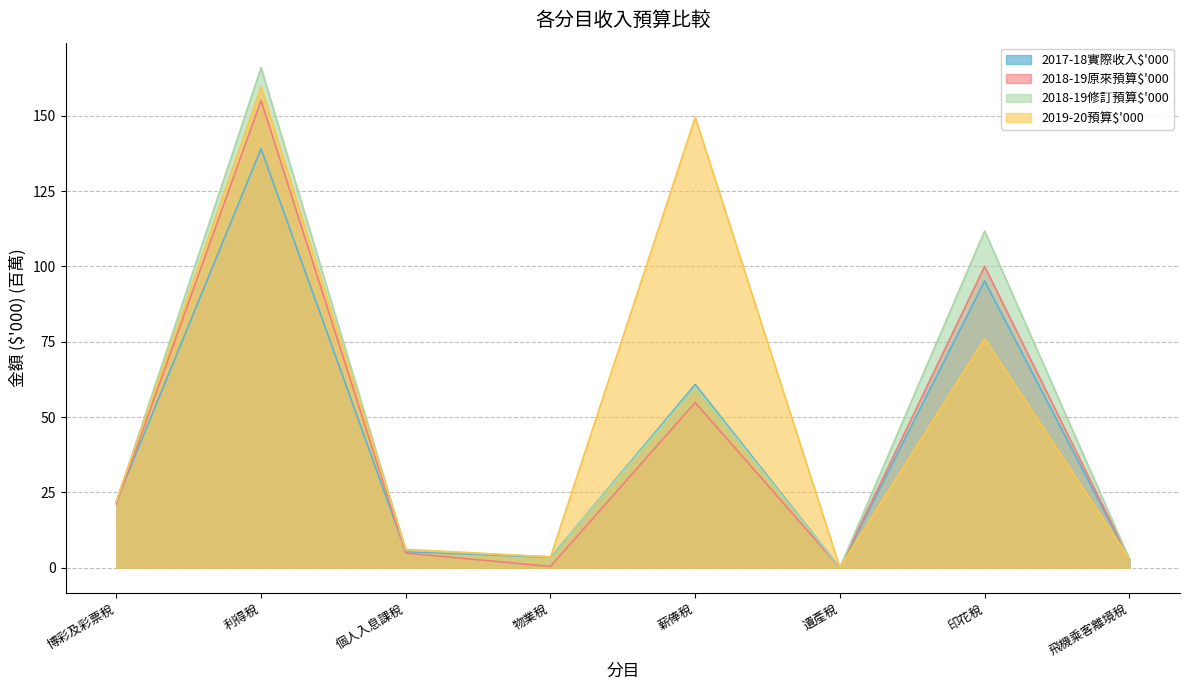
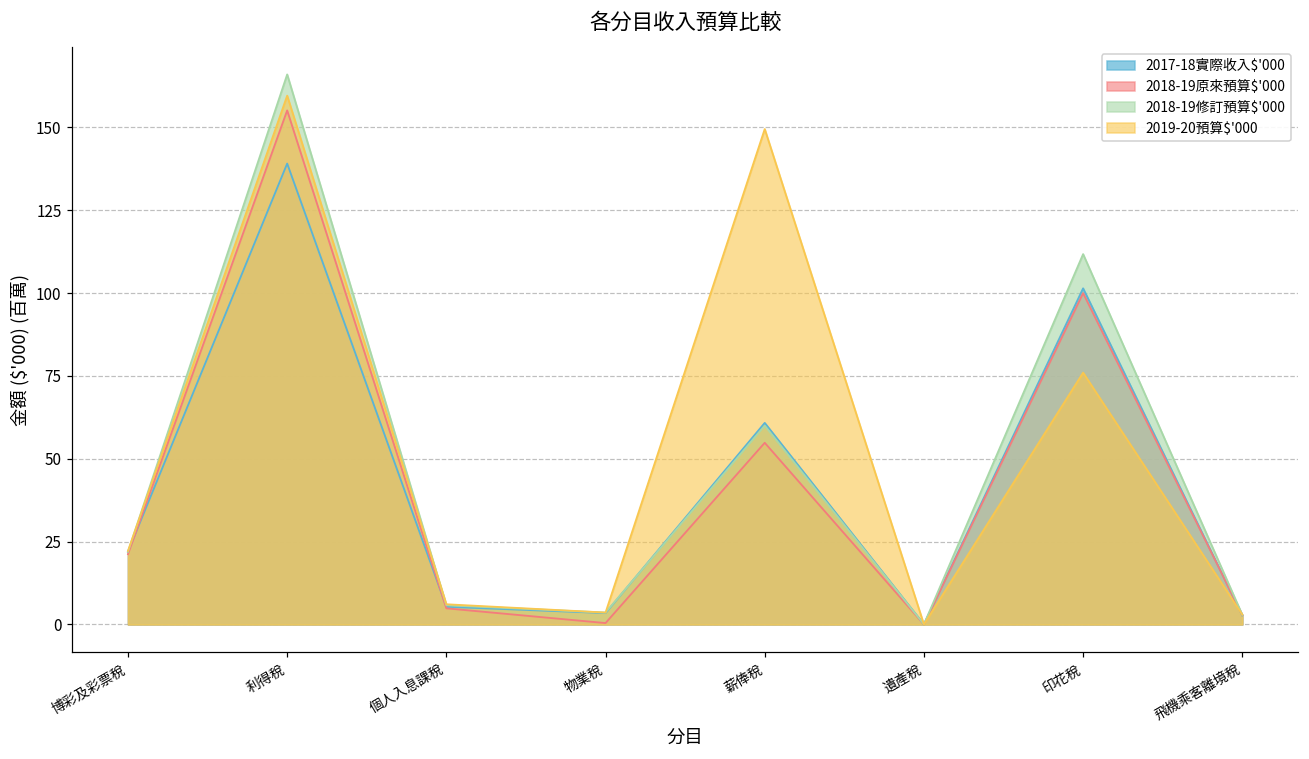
2017-18實際收入$'000, 印花稅: 95 -> 101
